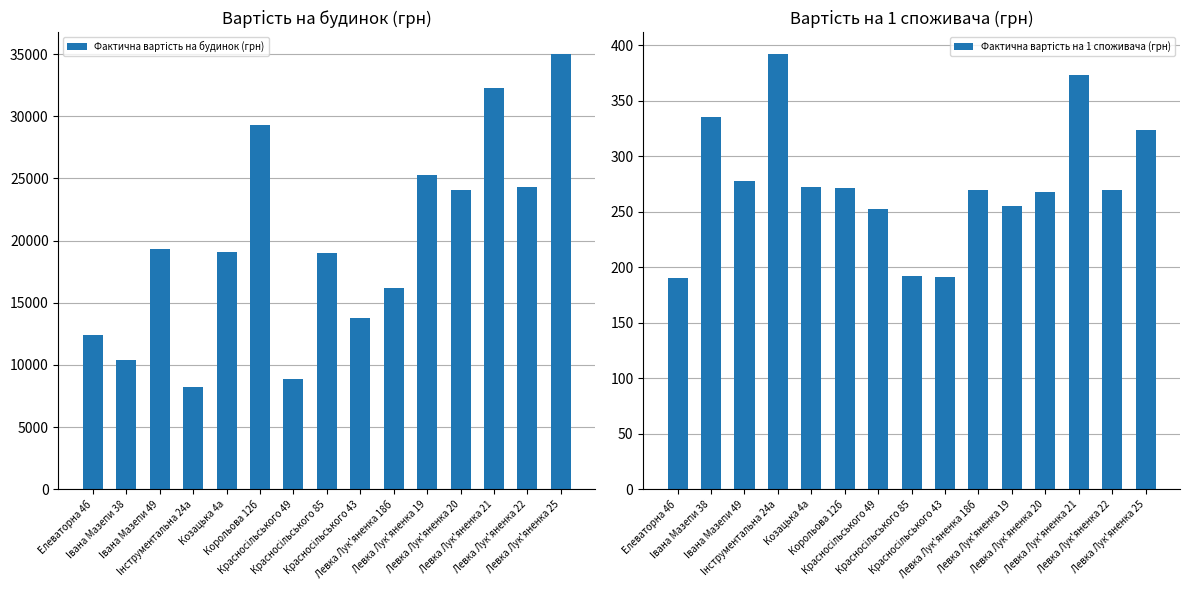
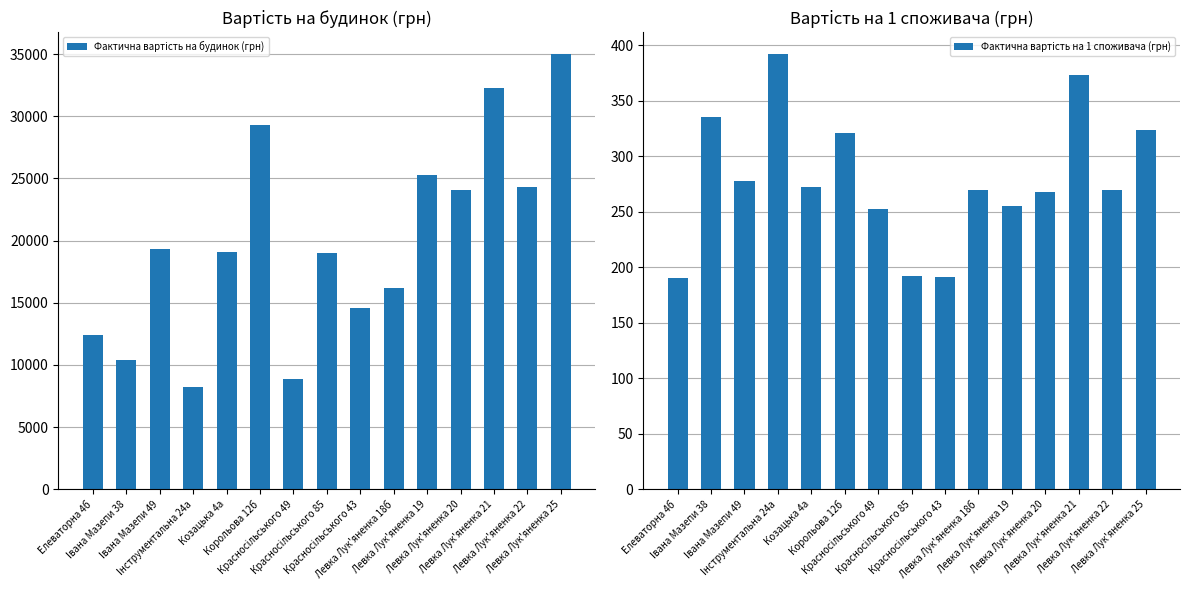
Вартість на будинок (грн), Красносільського 43: 13700 -> 14500
Вартість на 1 споживача (грн), Корольова 12б: 271 -> 321
